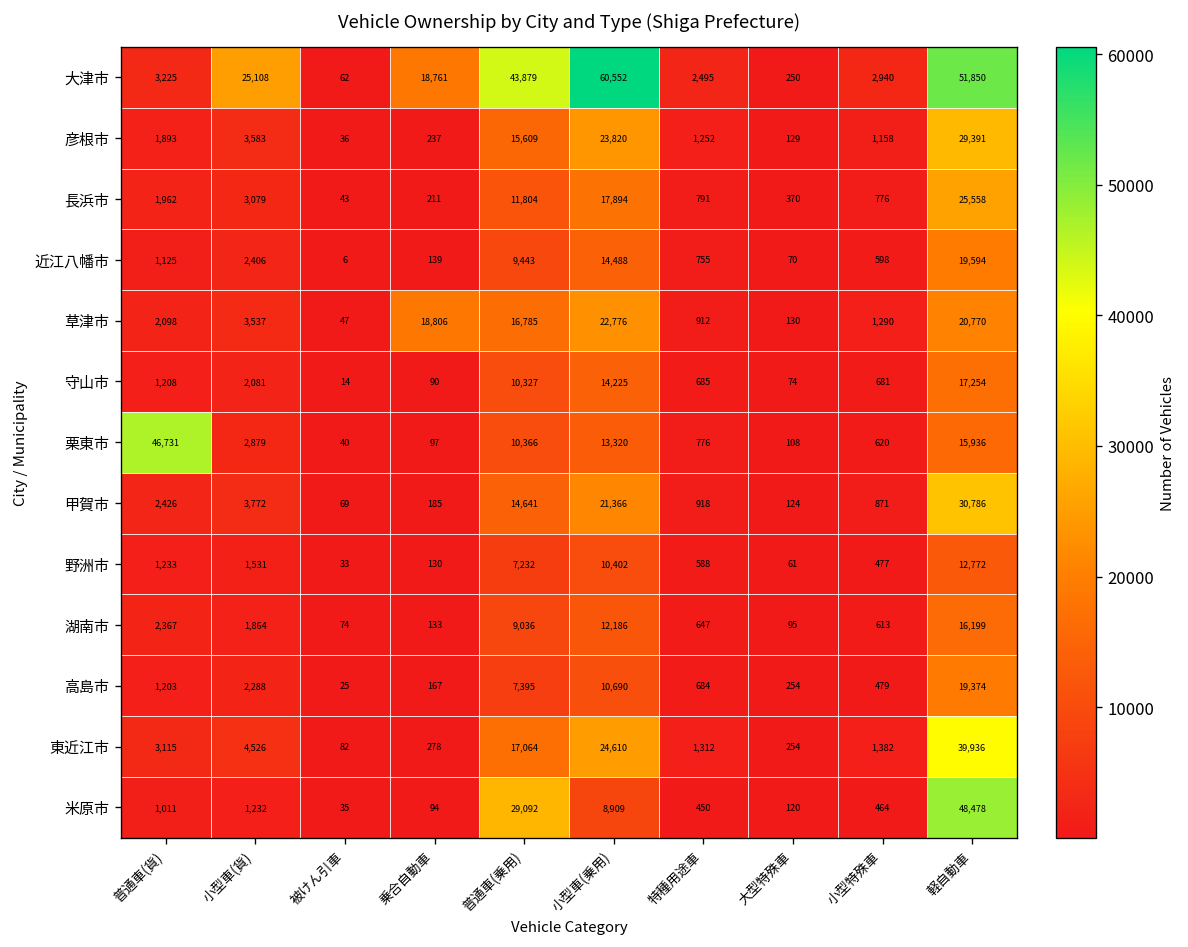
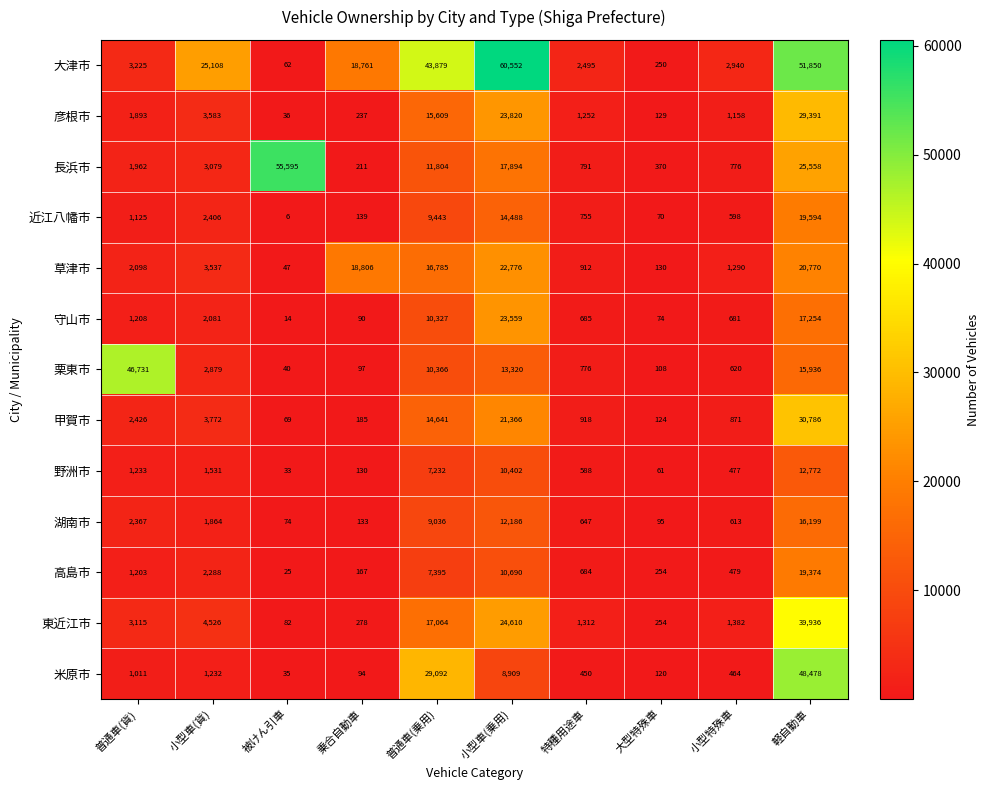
長浜市, 被けん引車: 43 -> 55,595
守山市, 小型車(乗用): 14,225 -> 23,559
